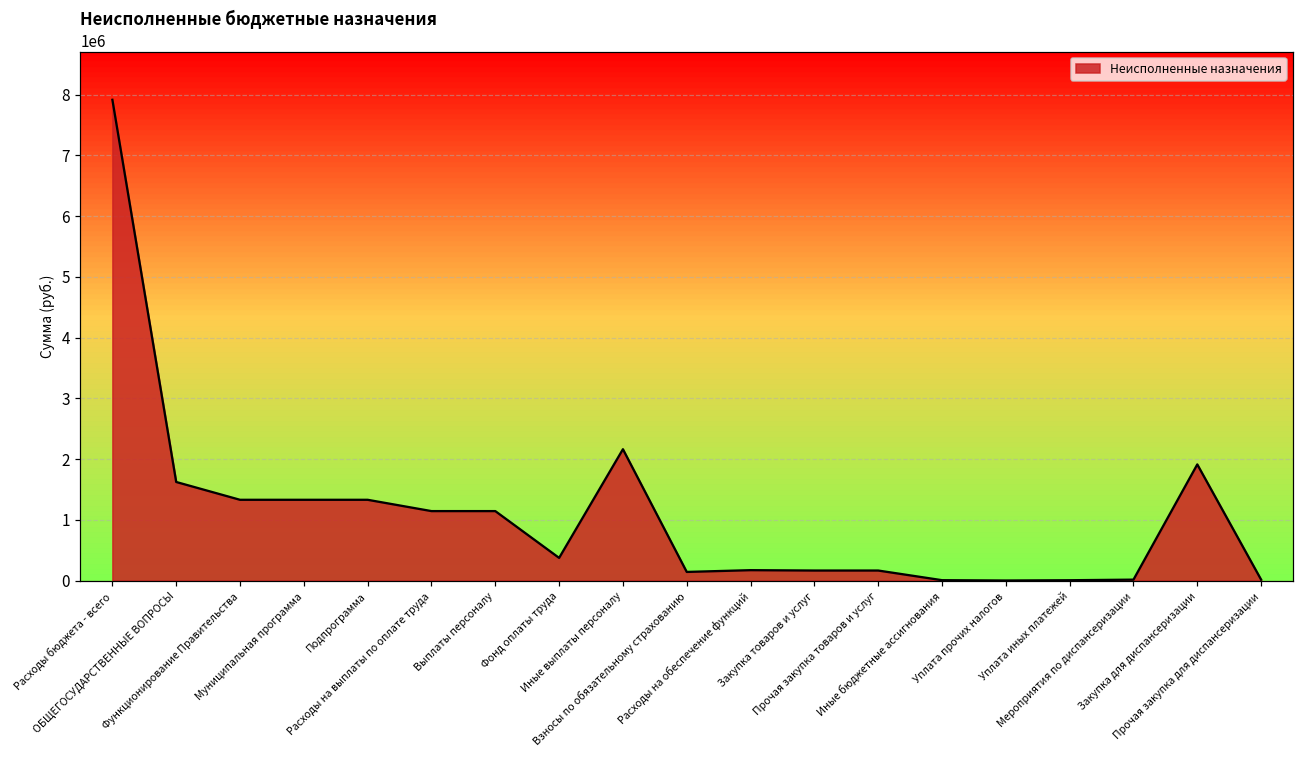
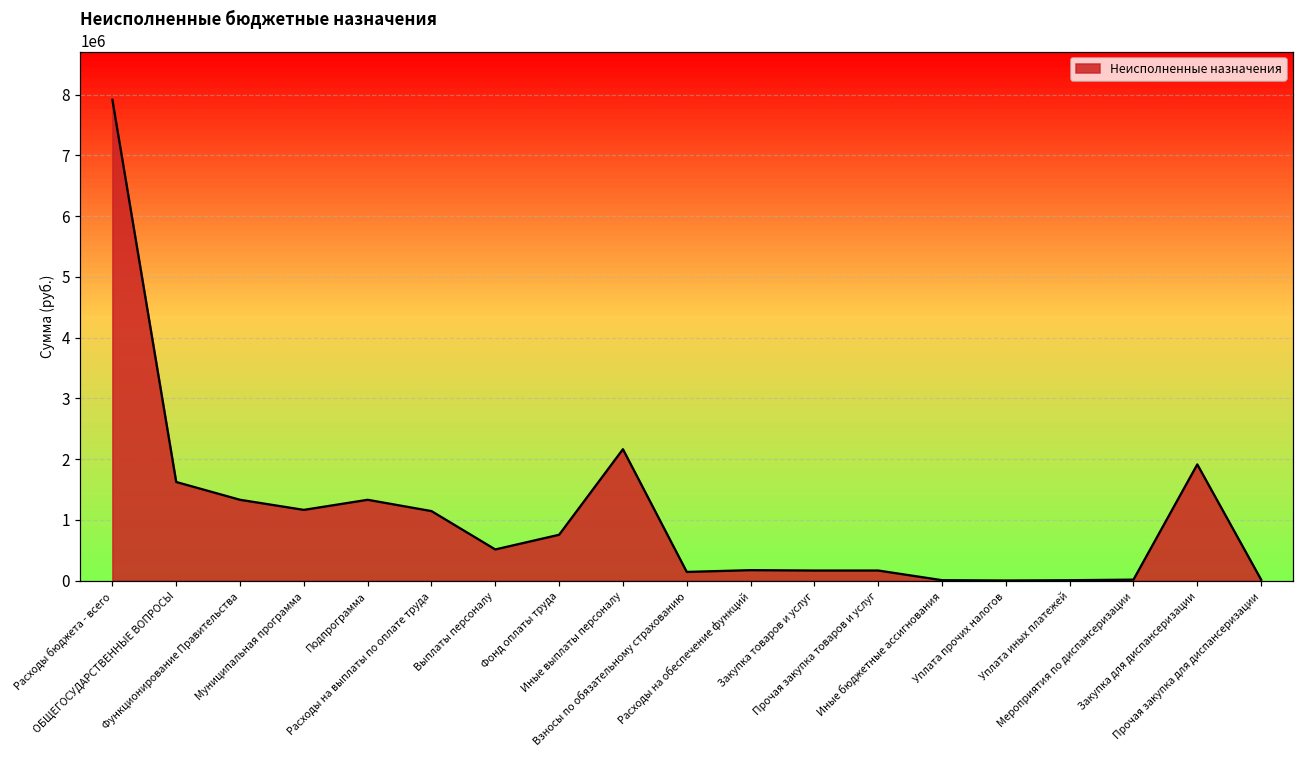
Муниципальная программа: 1300000 -> 1200000
Выплаты персоналу: 1100000 -> 500000
Фонд оплаты труда: 400000 -> 800000
